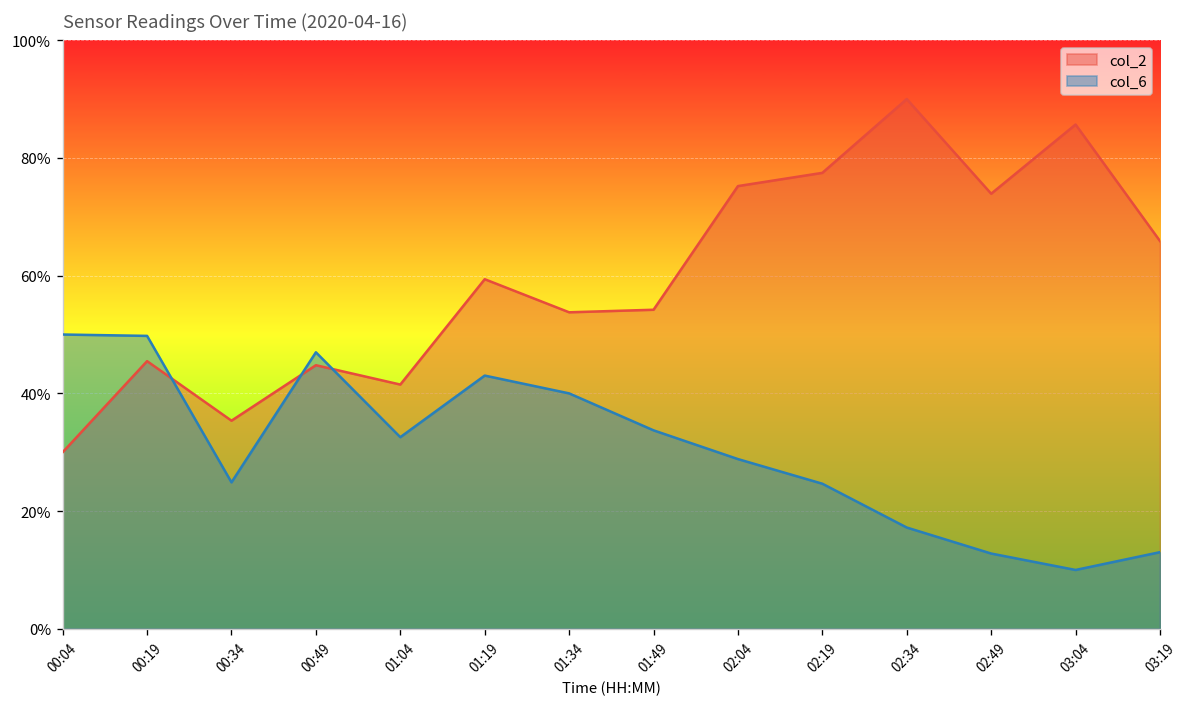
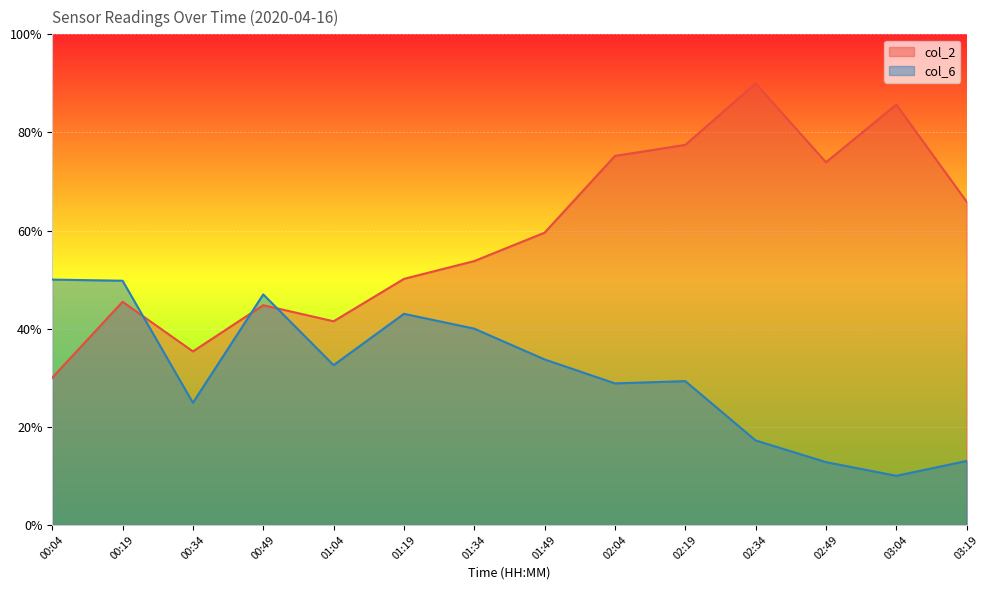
col_2, 01:19: 59% -> 50%
col_2, 01:49: 54% -> 60%
col_6, 02:19: 25% -> 29%
